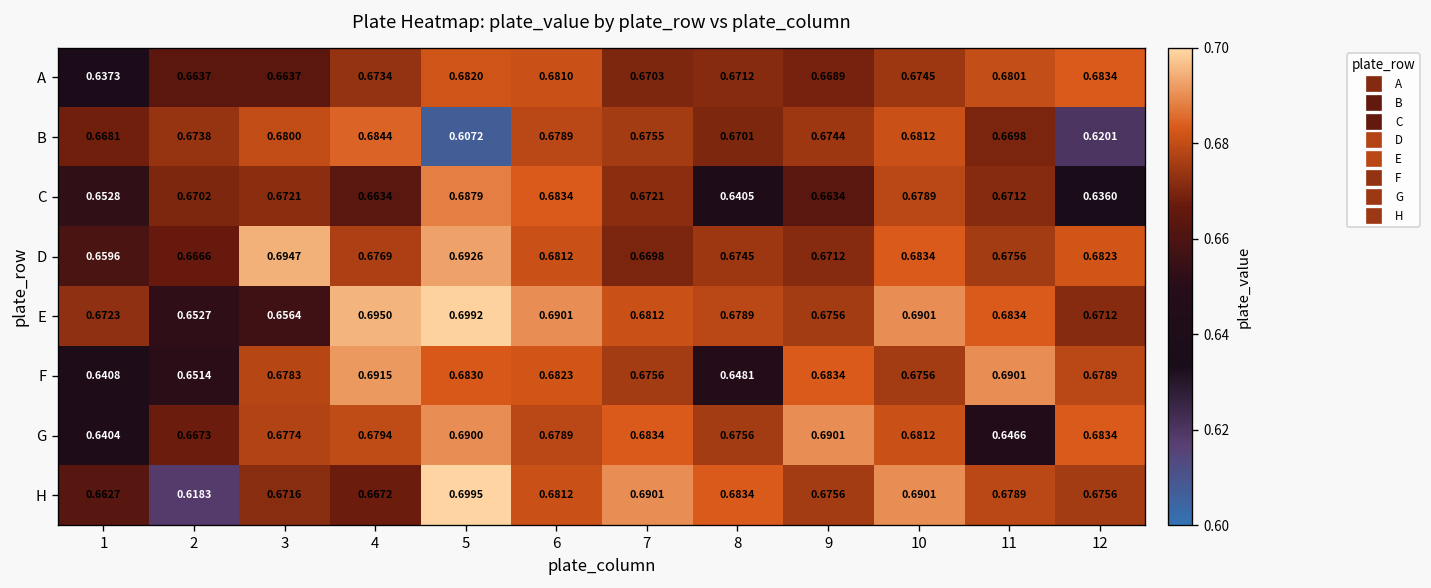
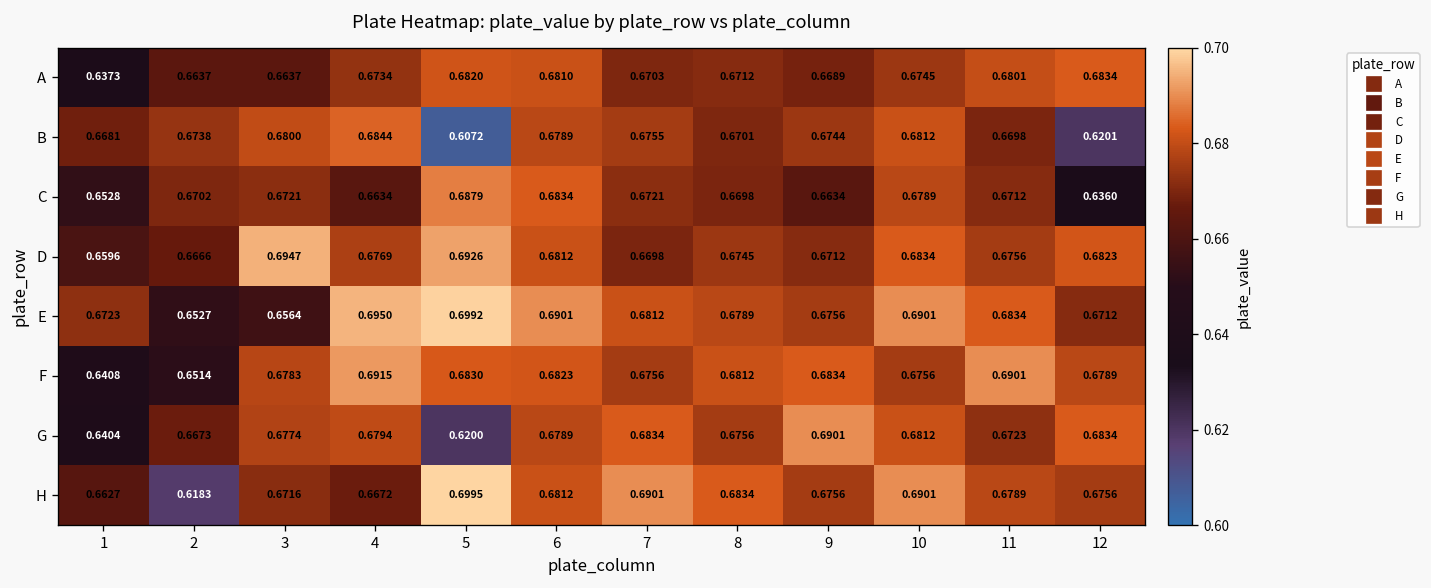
C, 8: 0.6405 -> 0.6698
F, 8: 0.6481 -> 0.6812
G, 5: 0.6900 -> 0.6200
G, 11: 0.6466 -> 0.6723
